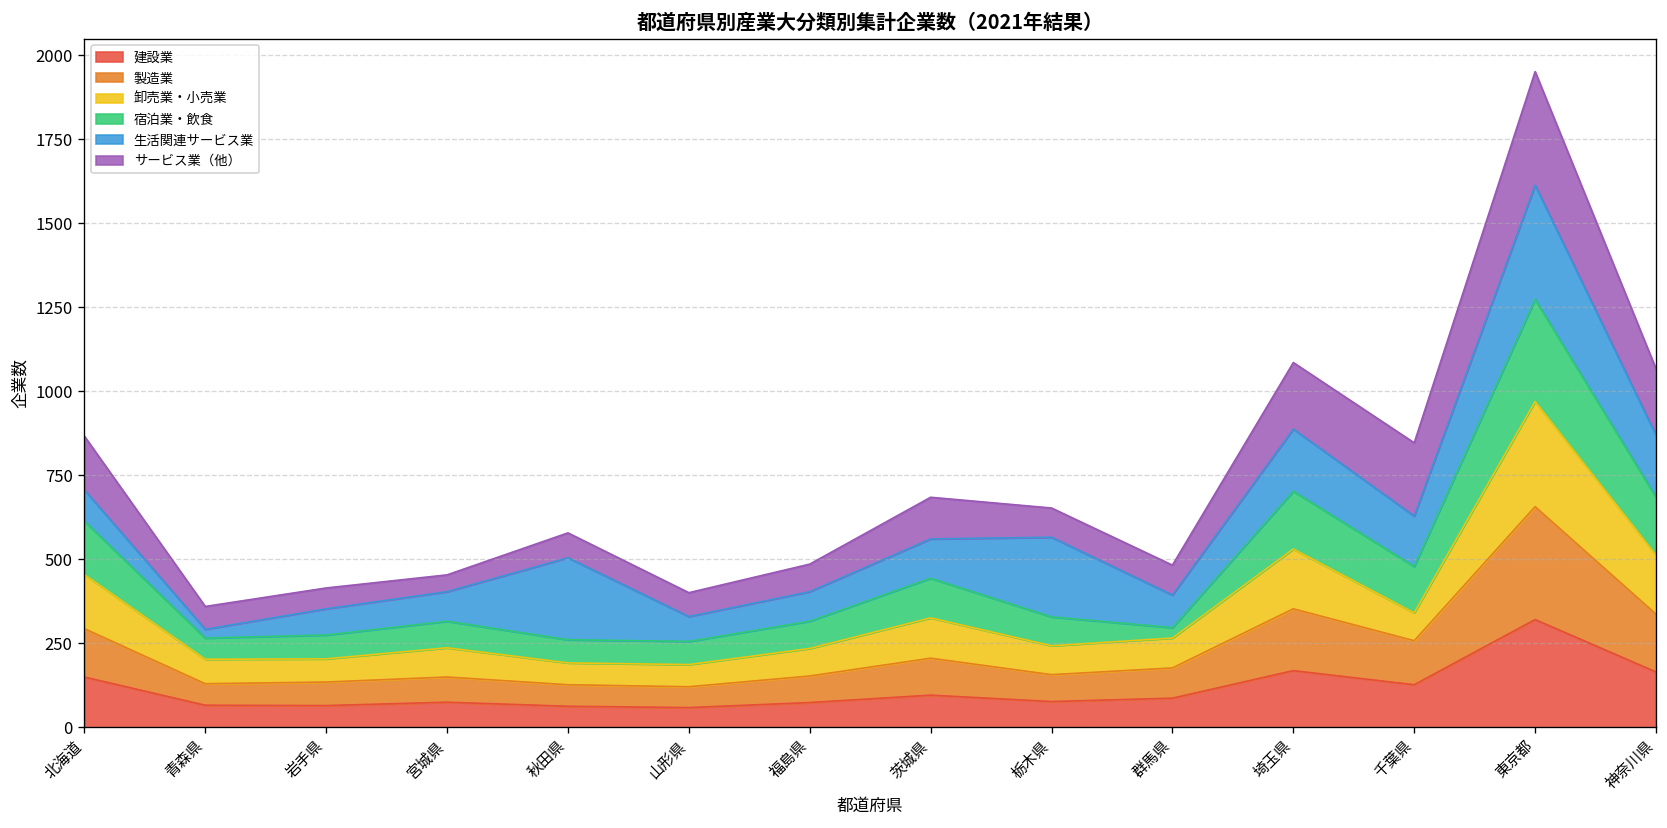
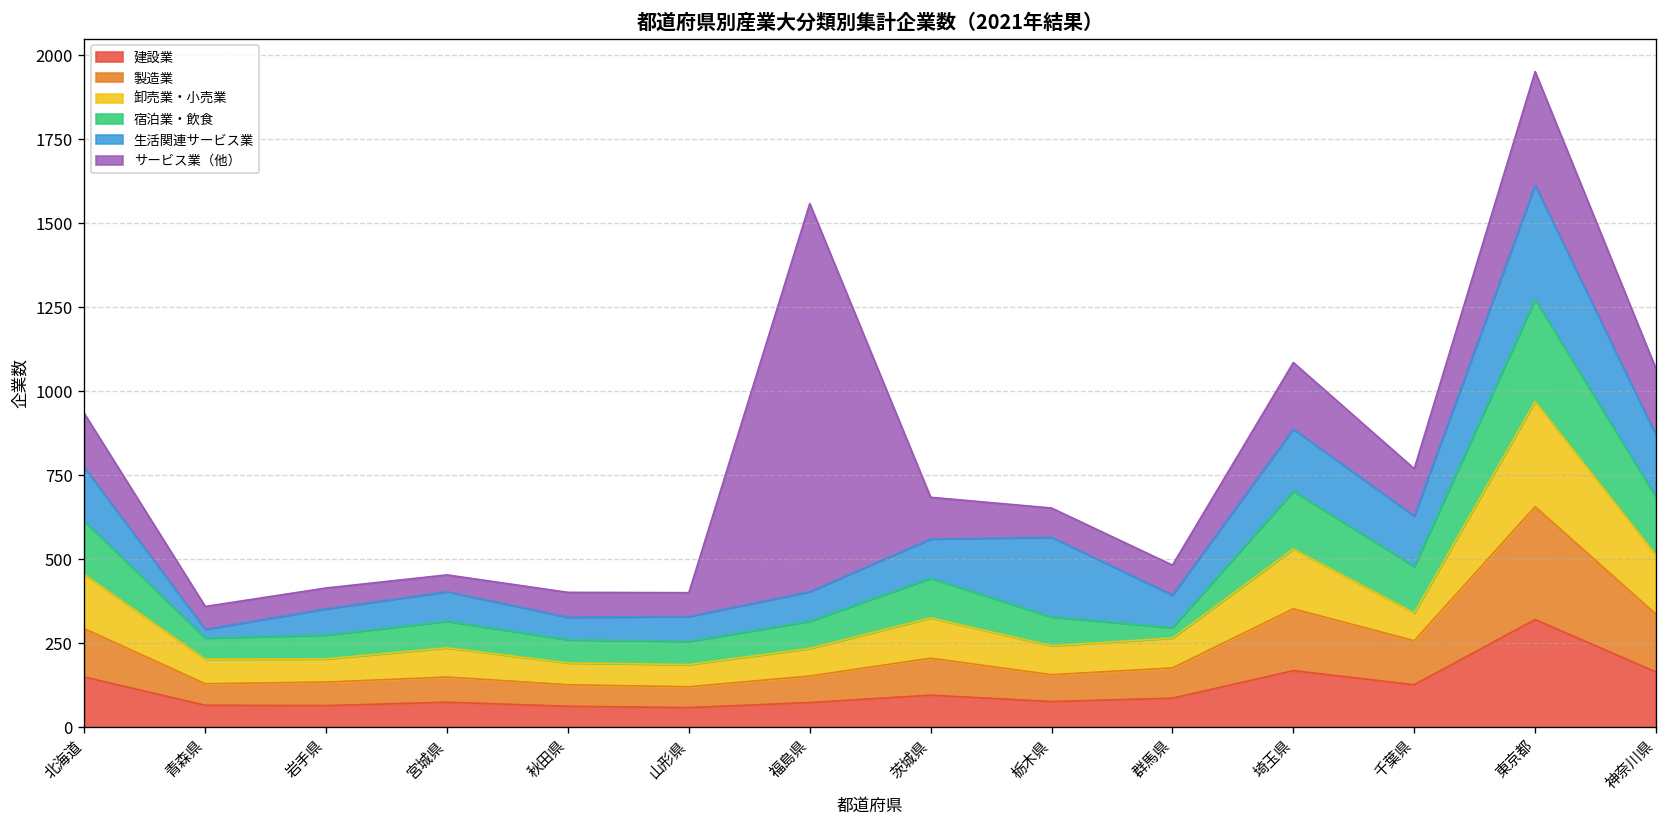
生活関連サービス業, 北海道: 90 -> 160
生活関連サービス業, 秋田県: 240 -> 70
サービス業（他）, 福島県: 80 -> 1160
サービス業（他）, 千葉県: 220 -> 140
